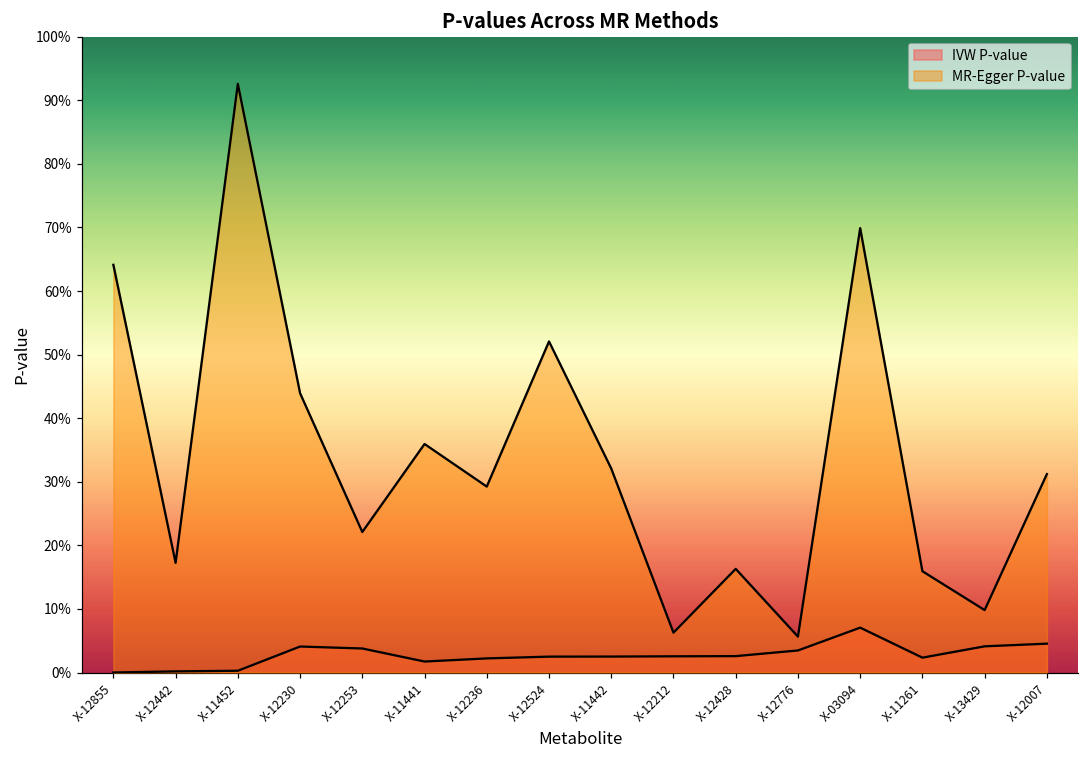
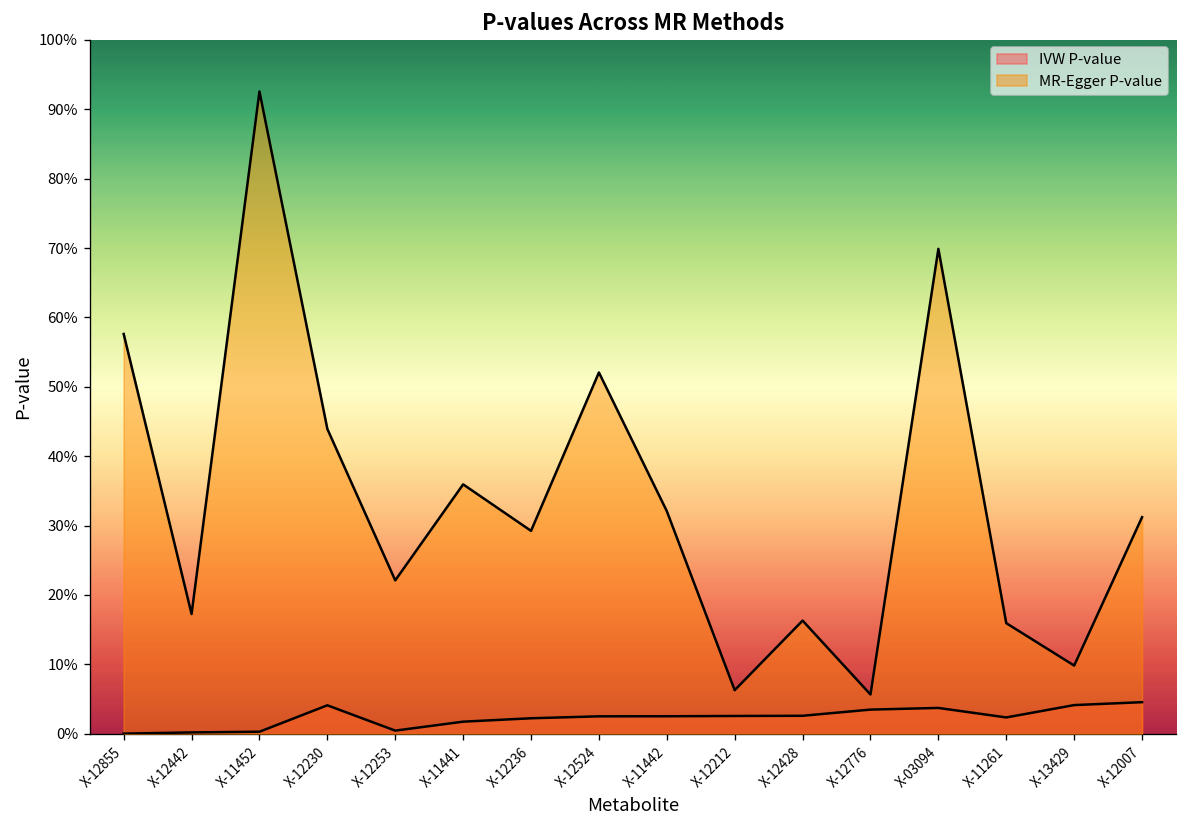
MR-Egger P-value, X-12855: 64% -> 58%
IVW P-value, X-12253: 4% -> 0%
IVW P-value, X-03094: 7% -> 4%
